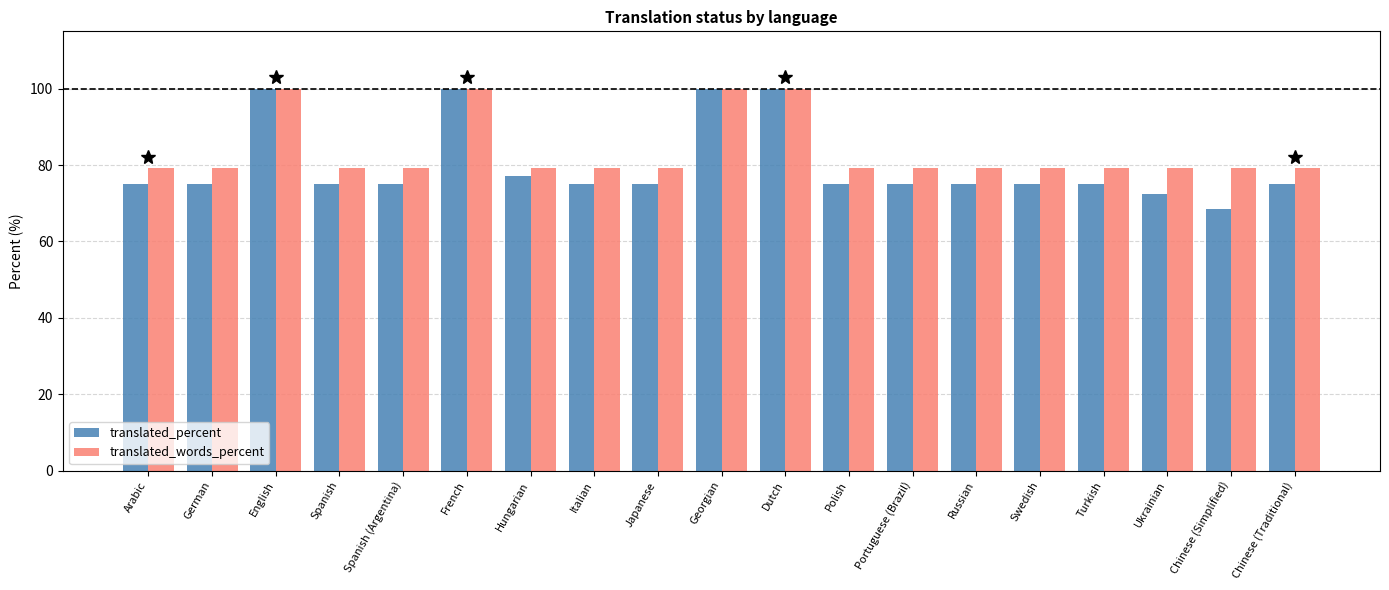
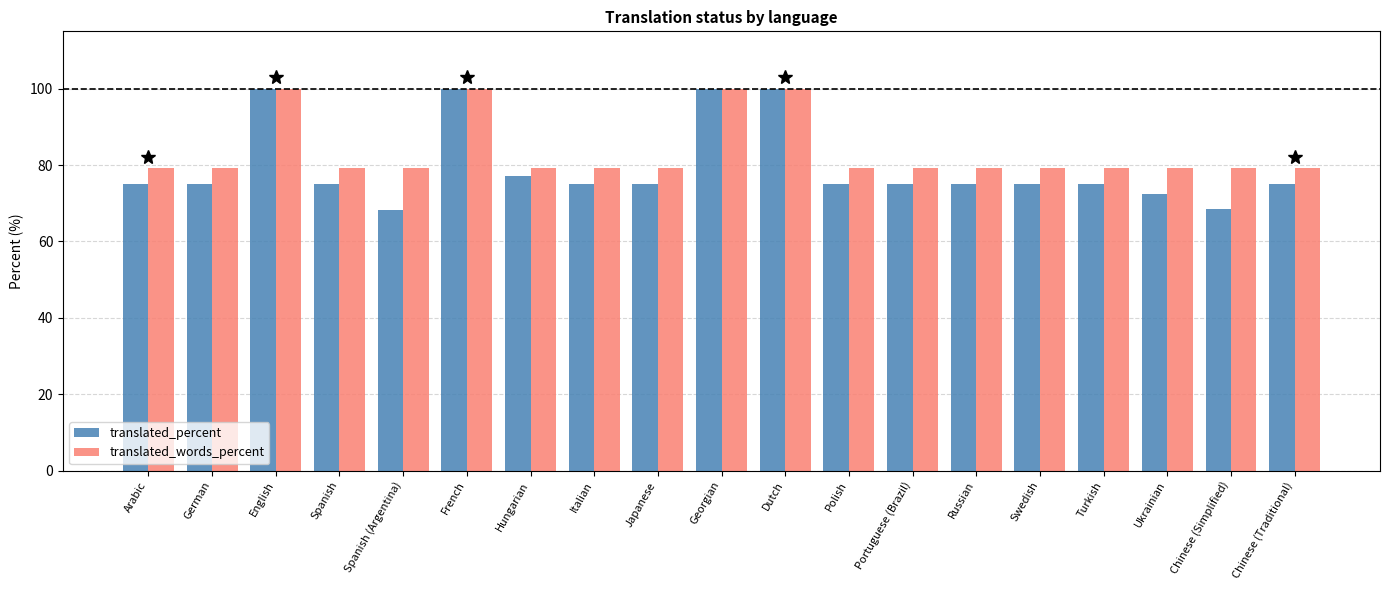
translated_percent, Spanish (Argentina): 75 -> 68
